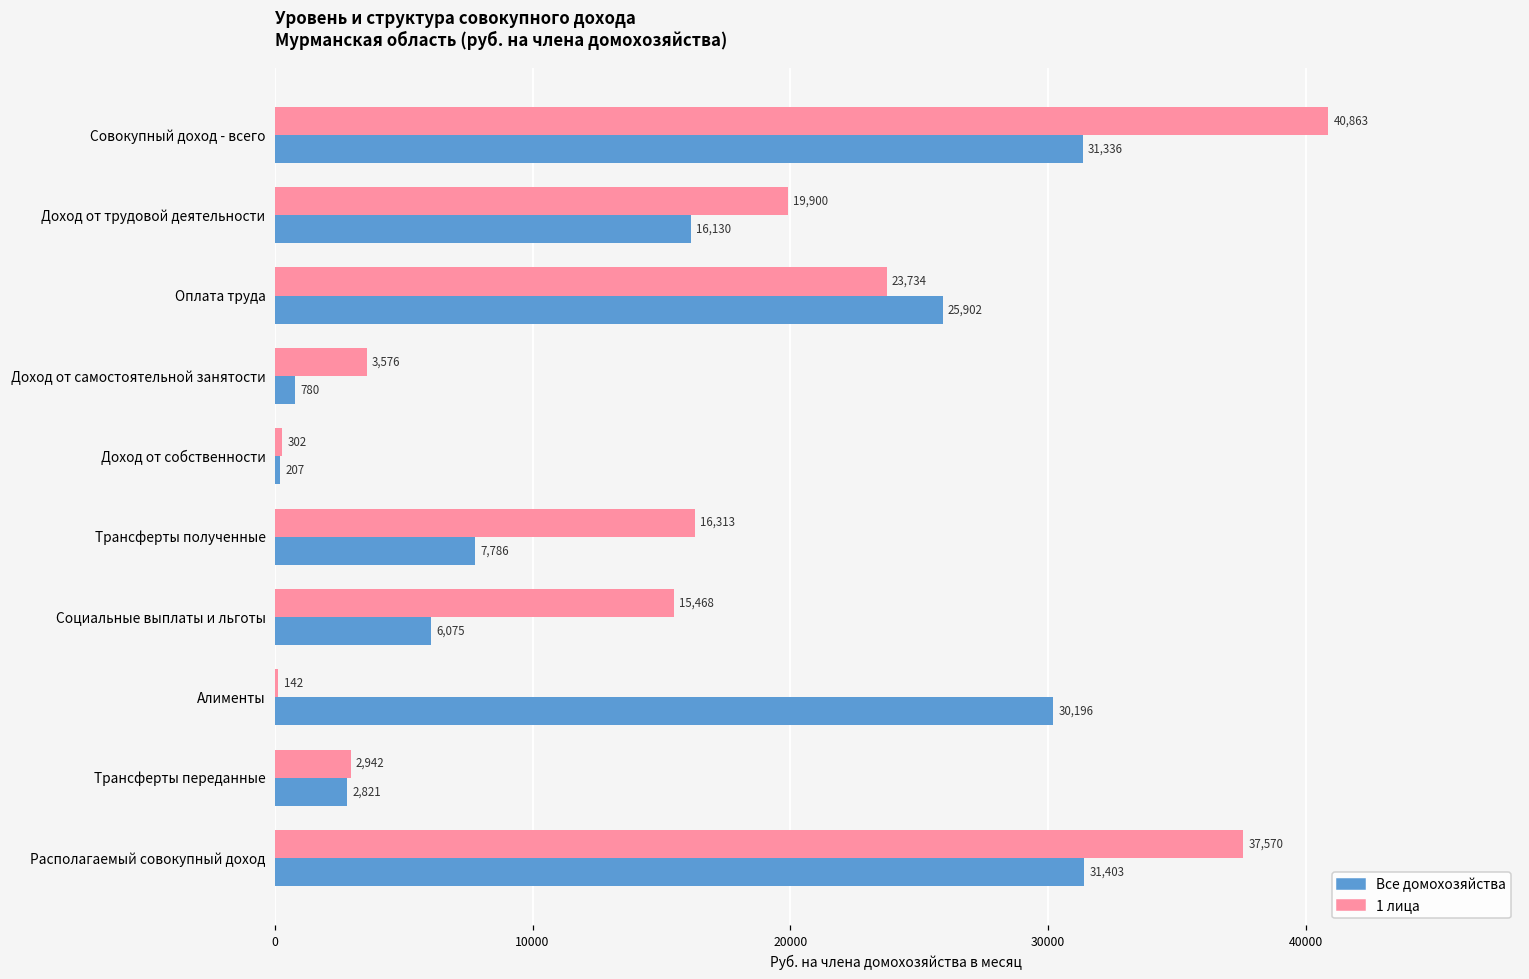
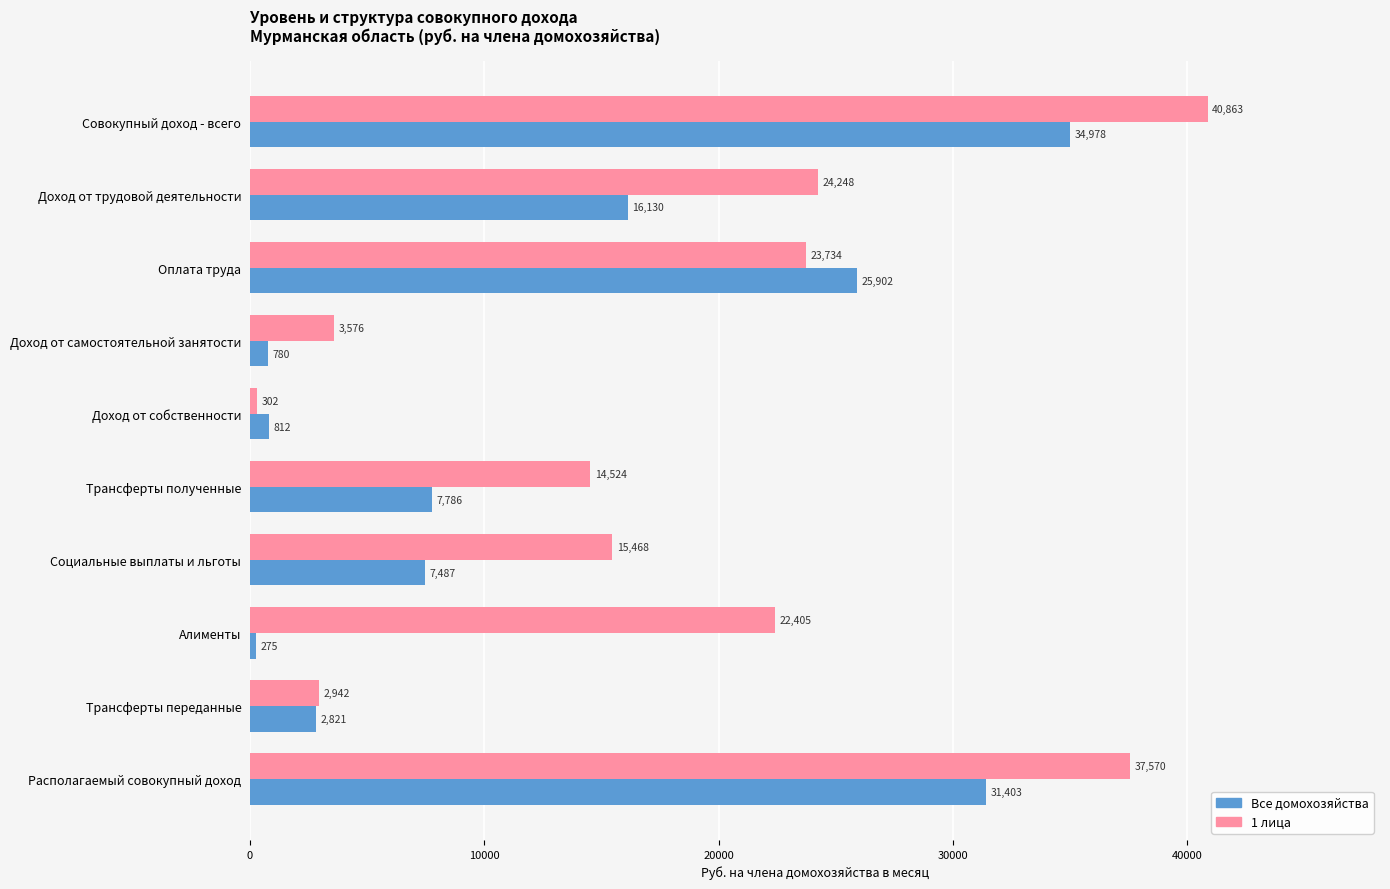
Все домохозяйства, Совокупный доход - всего: 31,336 -> 34,978
1 лица, Доход от трудовой деятельности: 19,900 -> 24,248
Все домохозяйства, Доход от собственности: 207 -> 812
1 лица, Трансферты полученные: 16,313 -> 14,524
Все домохозяйства, Социальные выплаты и льготы: 6,075 -> 7,487
1 лица, Алименты: 142 -> 22,405
Все домохозяйства, Алименты: 30,196 -> 275
